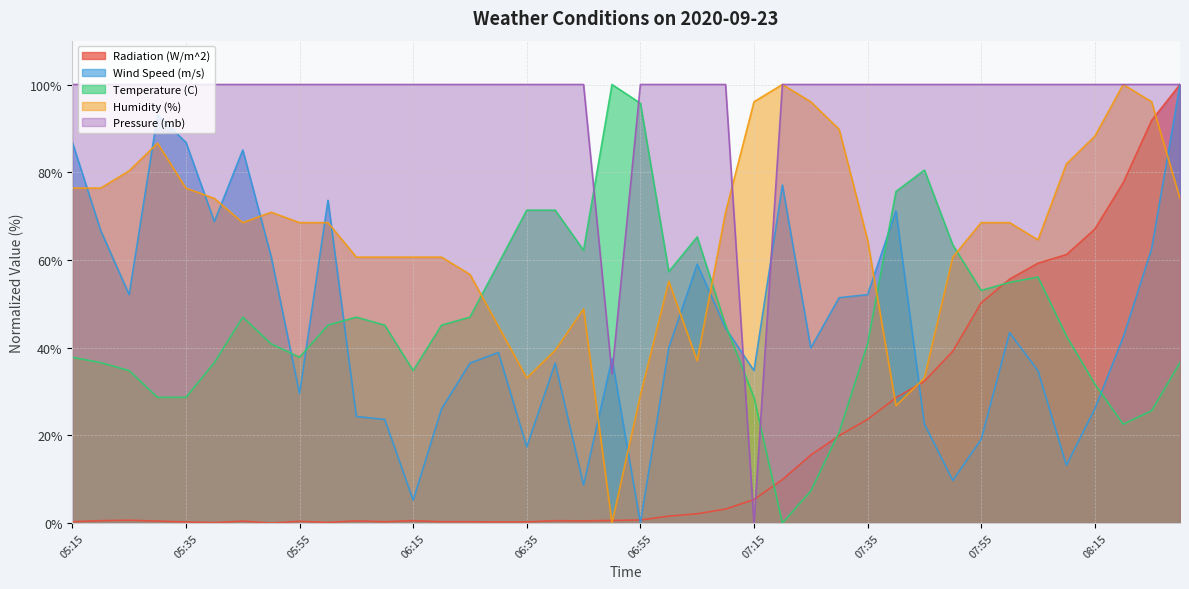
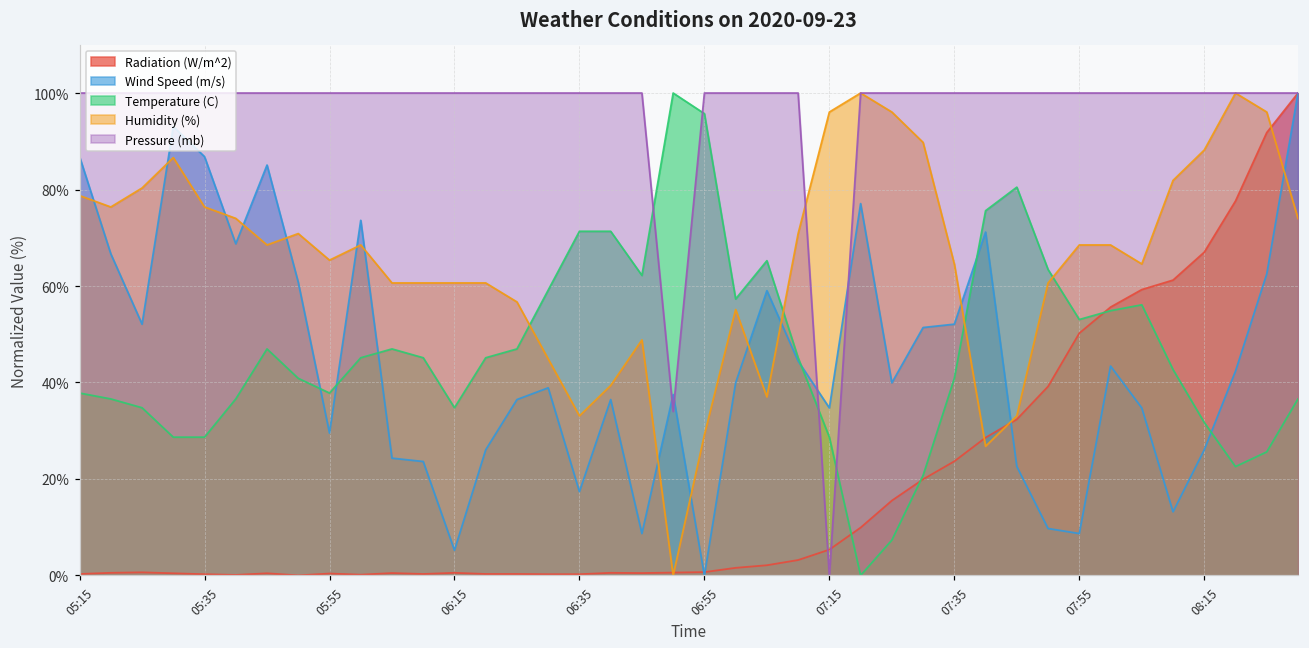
Humidity (%), 05:15: 76% -> 79%
Humidity (%), 05:55: 69% -> 65%
Wind Speed (m/s), 07:55: 19% -> 9%
